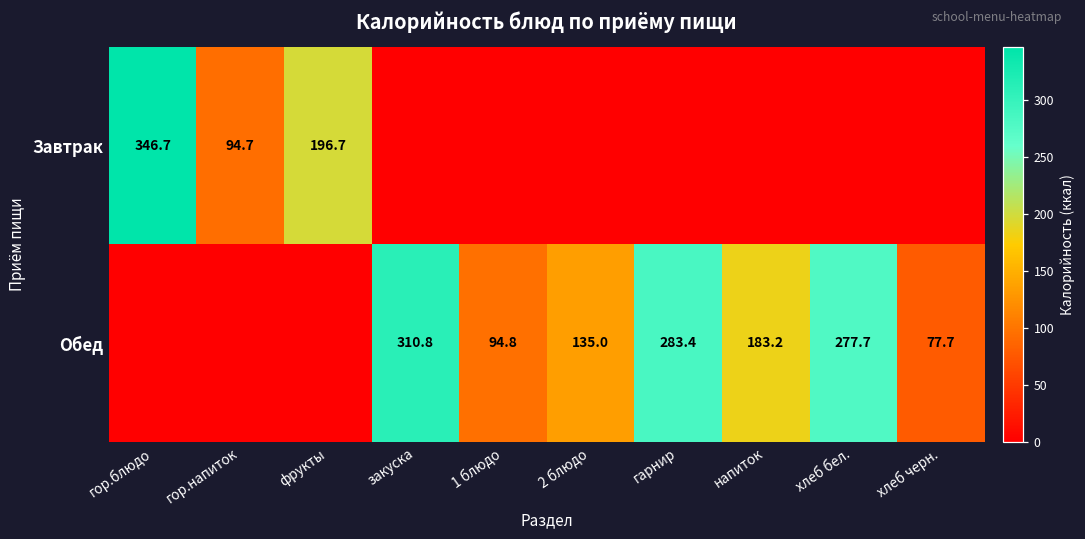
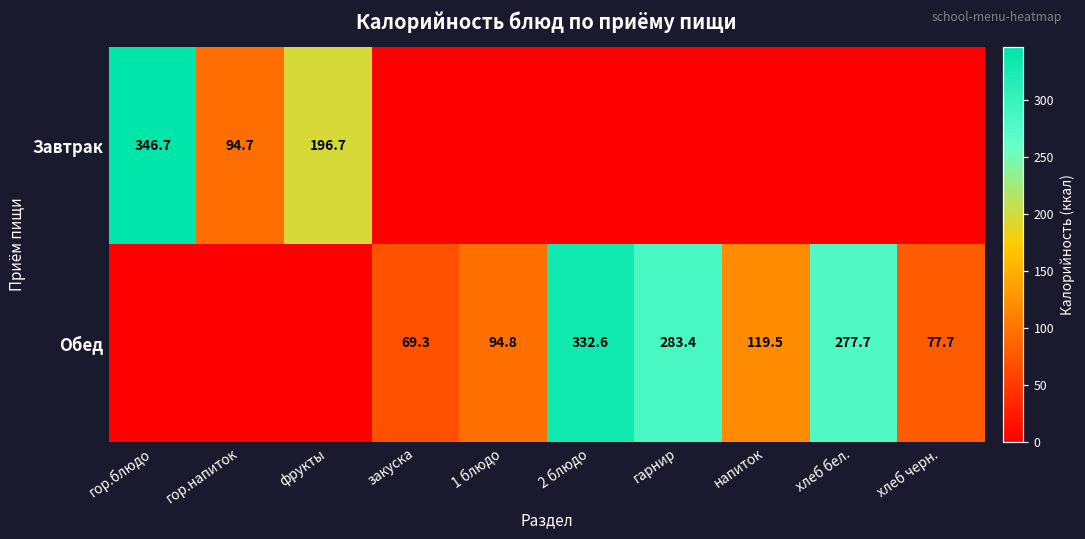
Обед, закуска: 310.8 -> 69.3
Обед, 2 блюдо: 135.0 -> 332.6
Обед, напиток: 183.2 -> 119.5
